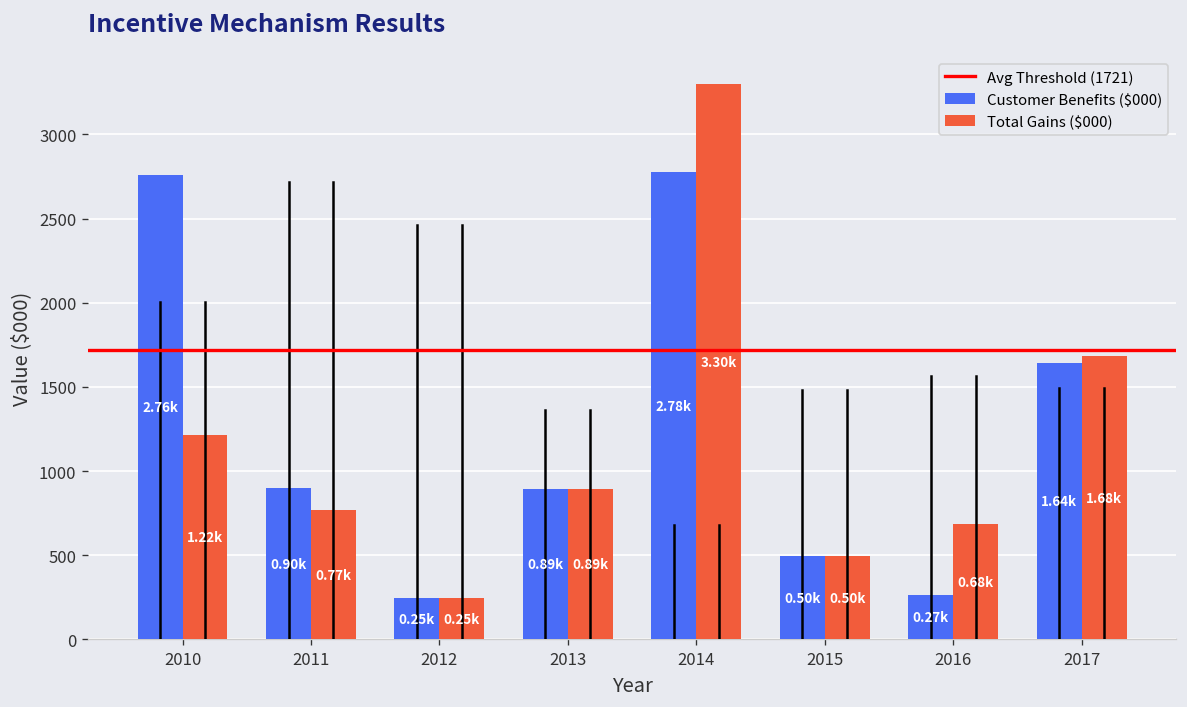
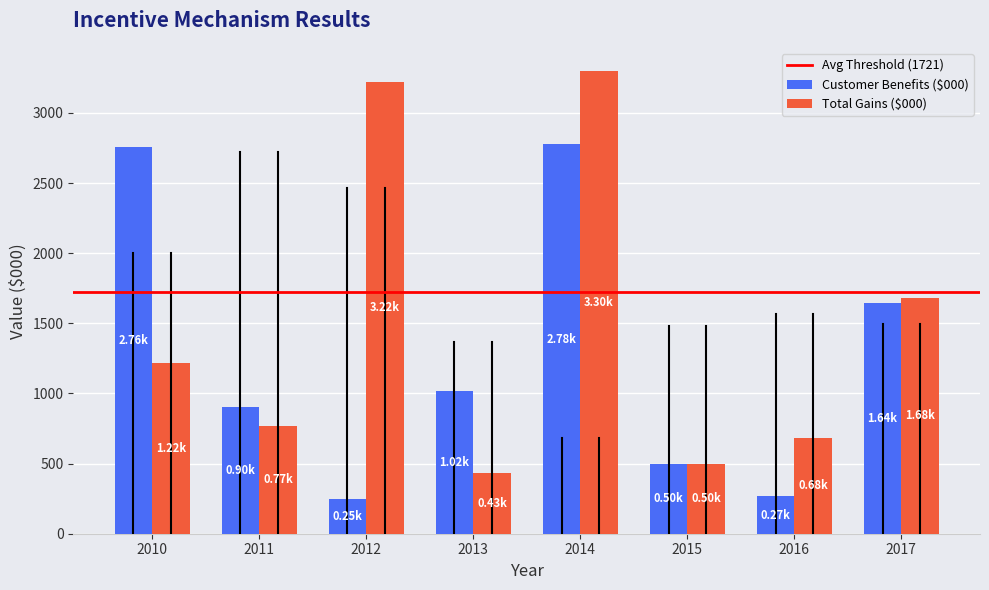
Total Gains ($000), 2012: 0.25k -> 3.22k
Customer Benefits ($000), 2013: 0.89k -> 1.02k
Total Gains ($000), 2013: 0.89k -> 0.43k
